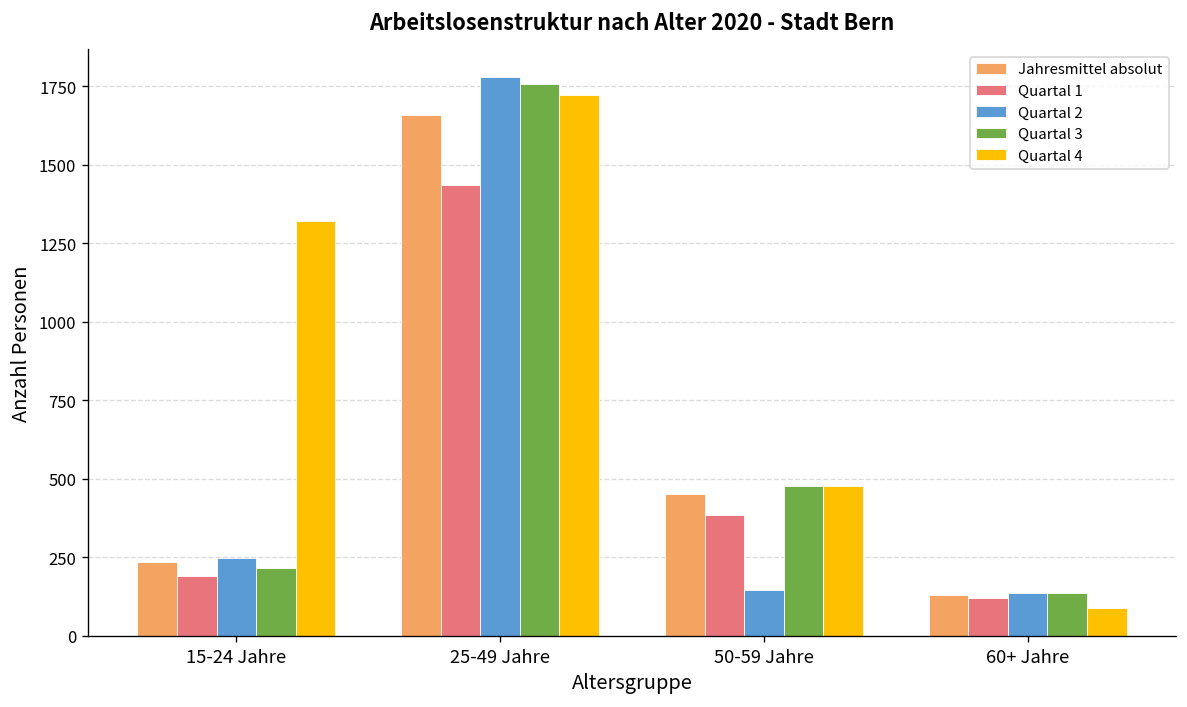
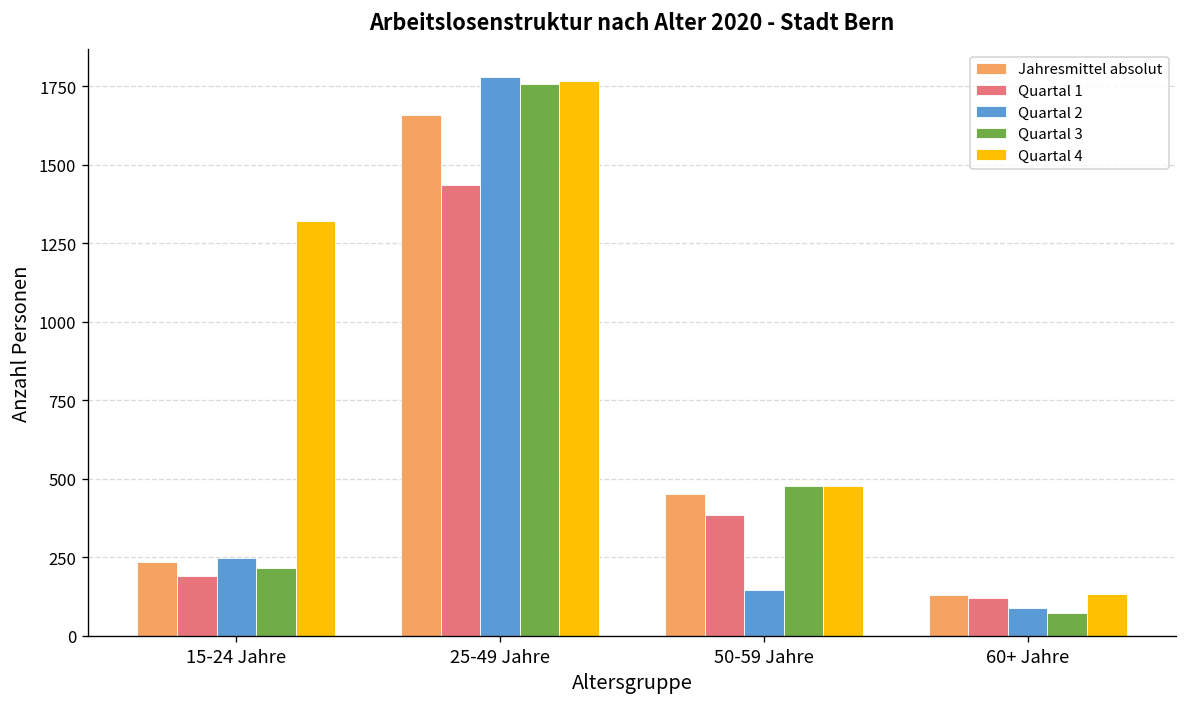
Quartal 4, 25-49 Jahre: 1720 -> 1770
Quartal 2, 60+ Jahre: 140 -> 90
Quartal 3, 60+ Jahre: 140 -> 70
Quartal 4, 60+ Jahre: 90 -> 130
